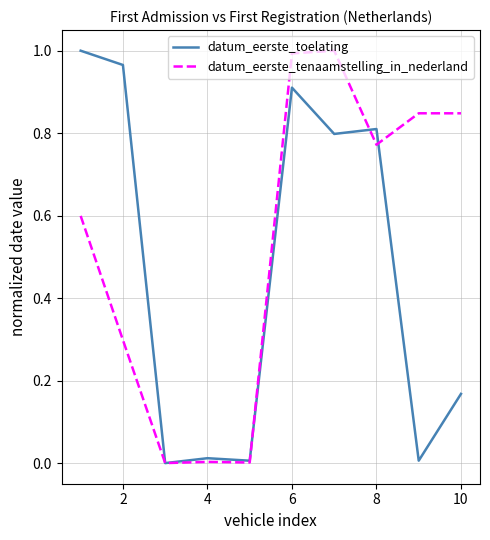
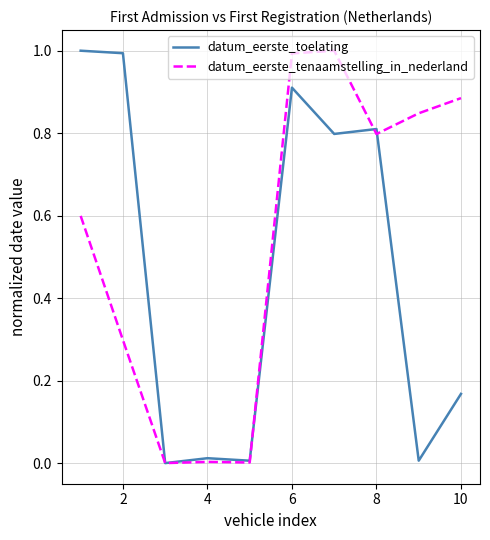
datum_eerste_toelating, 2: 0.97 -> 0.99
datum_eerste_tenaamstelling_in_nederland, 8: 0.77 -> 0.80
datum_eerste_tenaamstelling_in_nederland, 10: 0.85 -> 0.89
